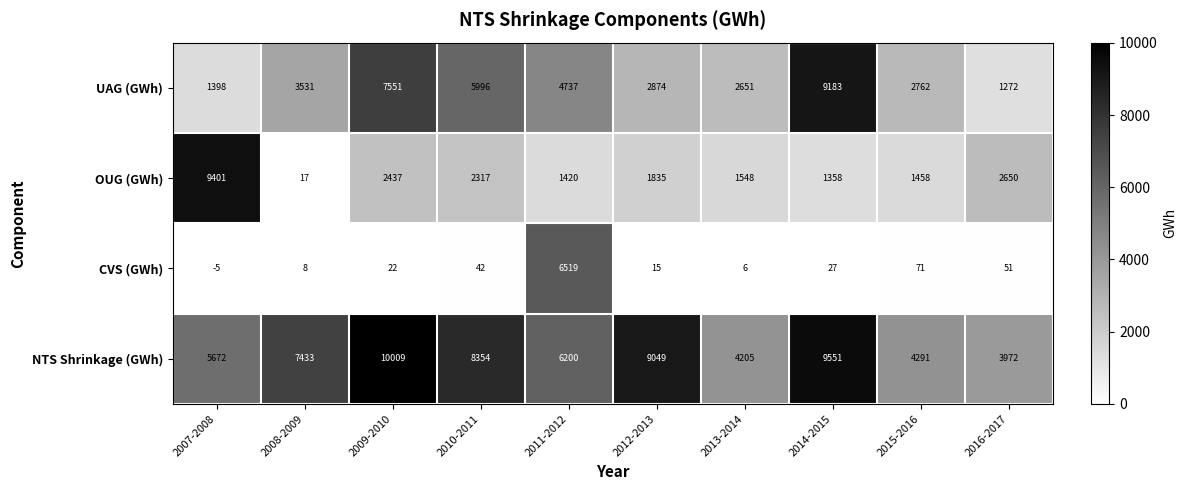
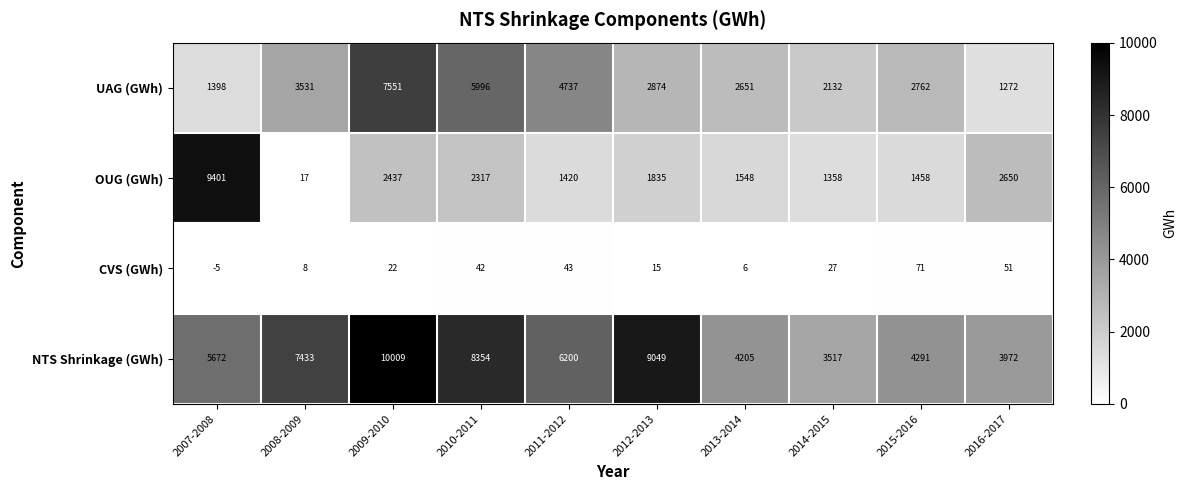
UAG (GWh), 2014-2015: 9183 -> 2132
CVS (GWh), 2011-2012: 6519 -> 43
NTS Shrinkage (GWh), 2014-2015: 9551 -> 3517
